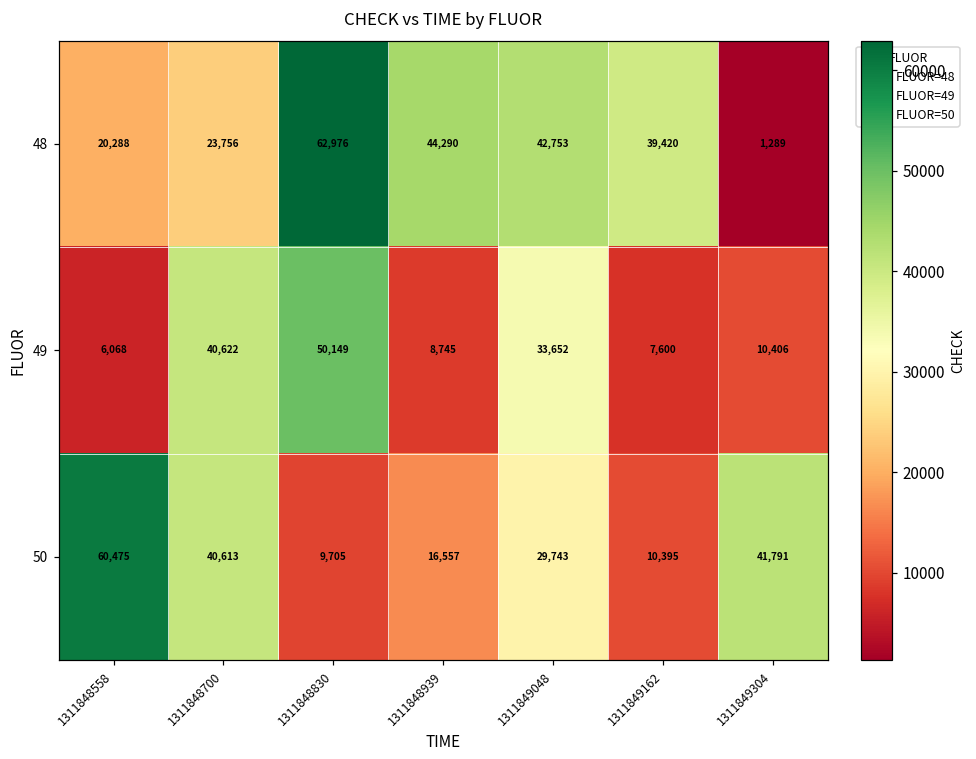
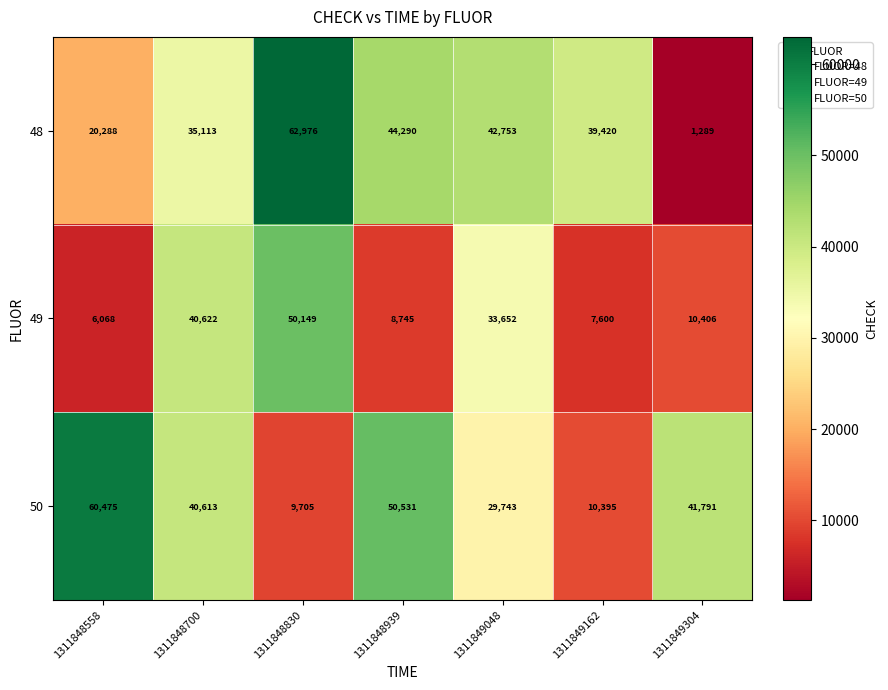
48, 1311848700: 23,756 -> 35,113
50, 1311848939: 16,557 -> 50,531
